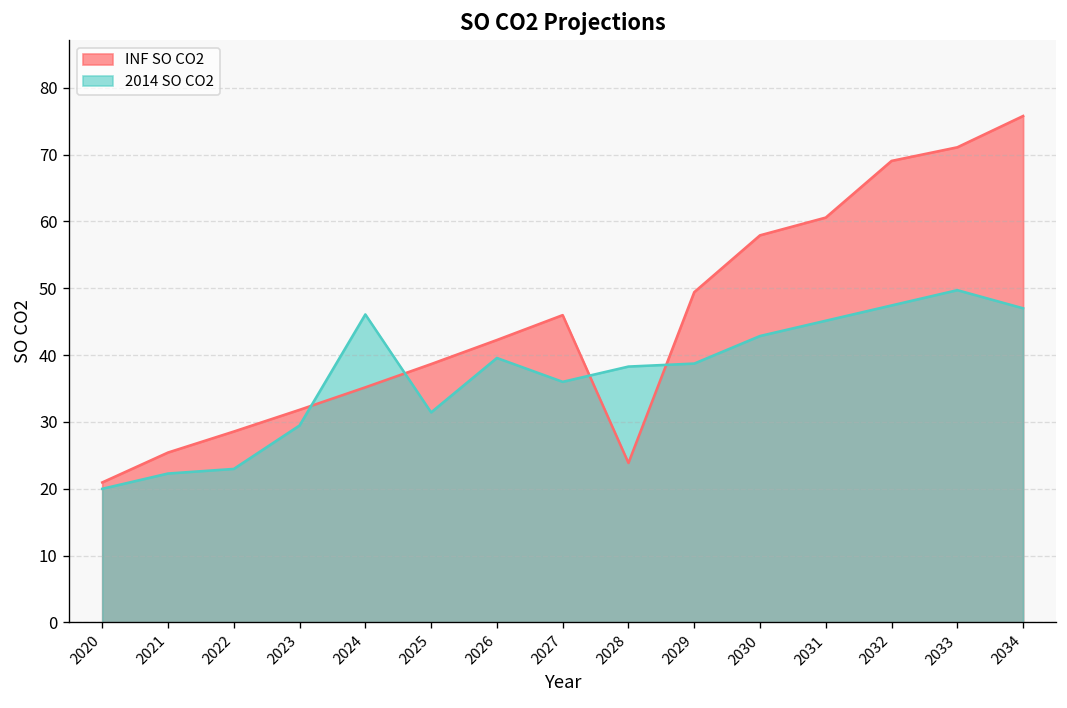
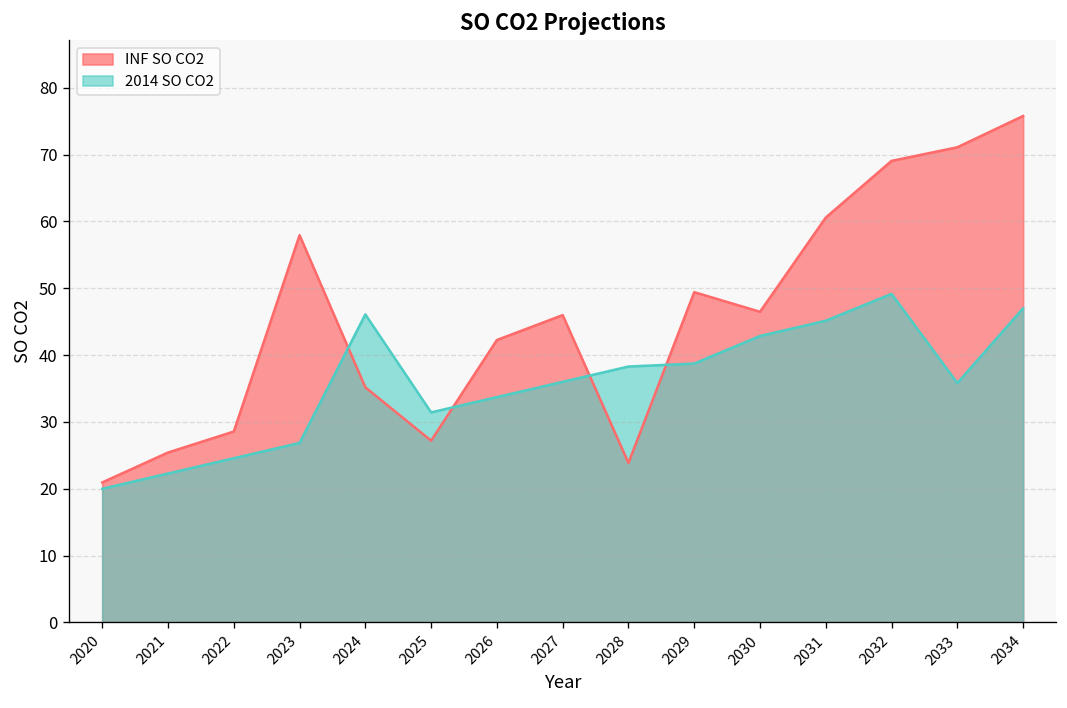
2014 SO CO2, 2022: 23 -> 25
INF SO CO2, 2023: 32 -> 58
2014 SO CO2, 2023: 29 -> 27
INF SO CO2, 2025: 39 -> 27
2014 SO CO2, 2026: 40 -> 34
INF SO CO2, 2030: 58 -> 46
2014 SO CO2, 2032: 47 -> 49
2014 SO CO2, 2033: 50 -> 36
